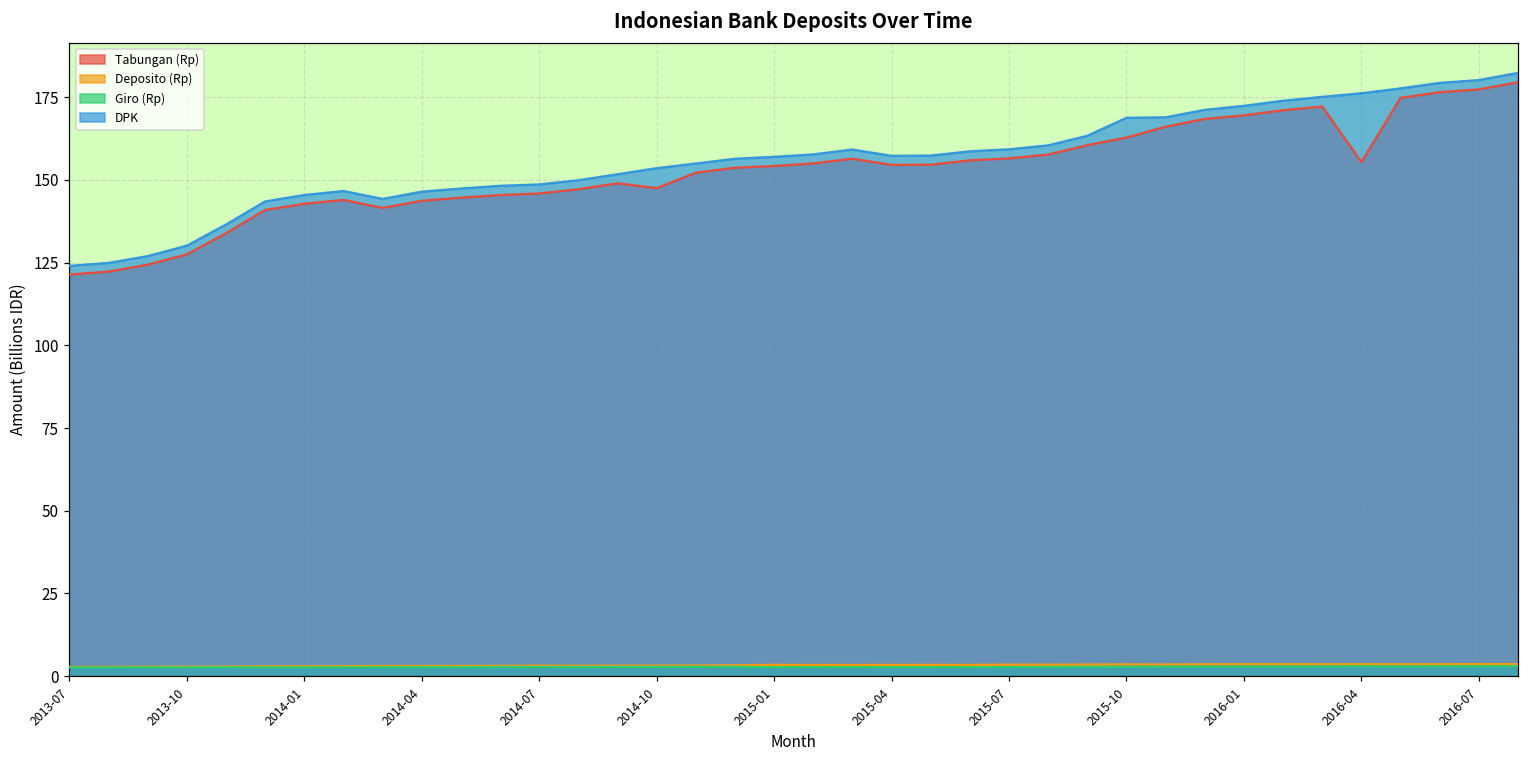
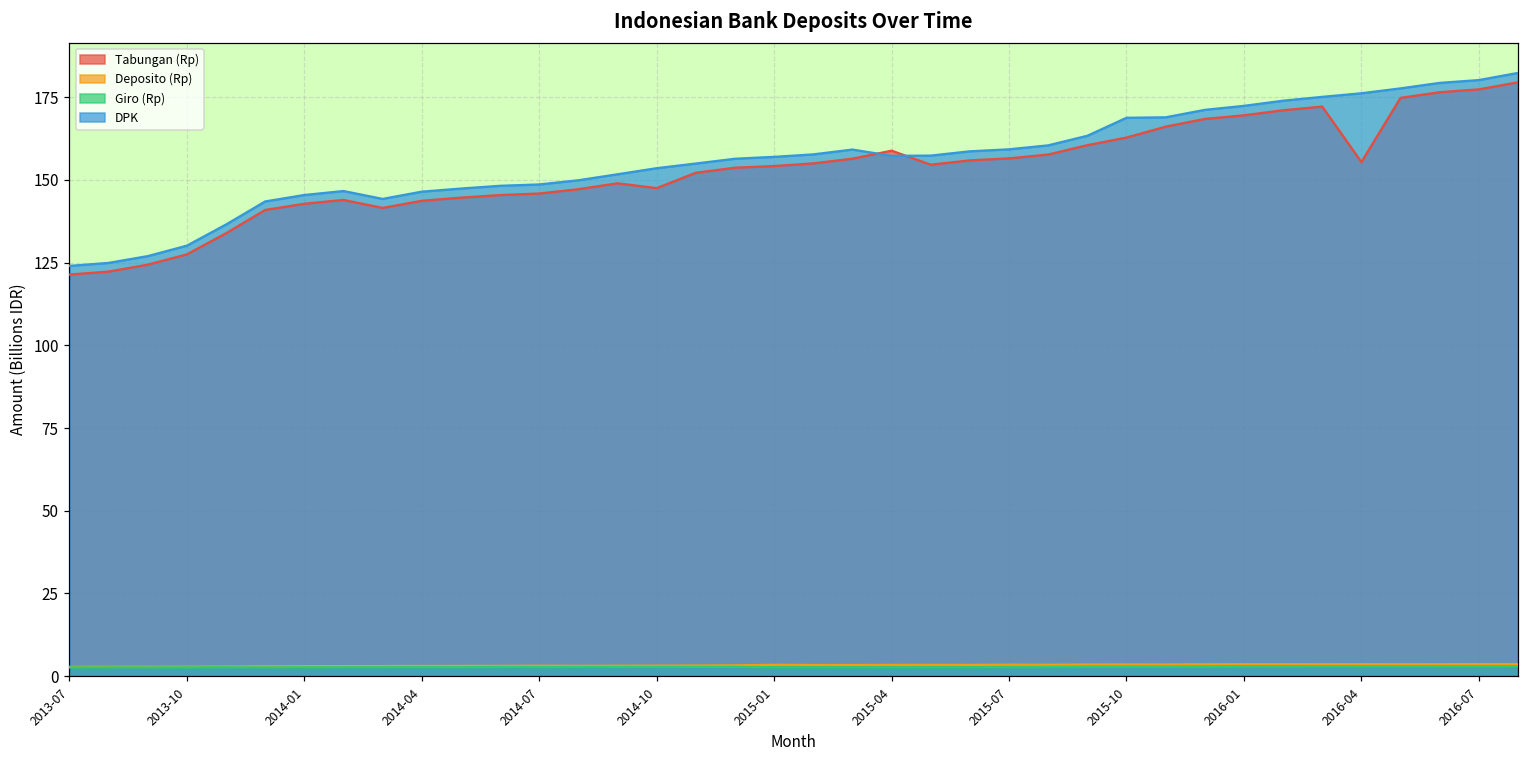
Tabungan (Rp), 2015-04: 155 -> 159
